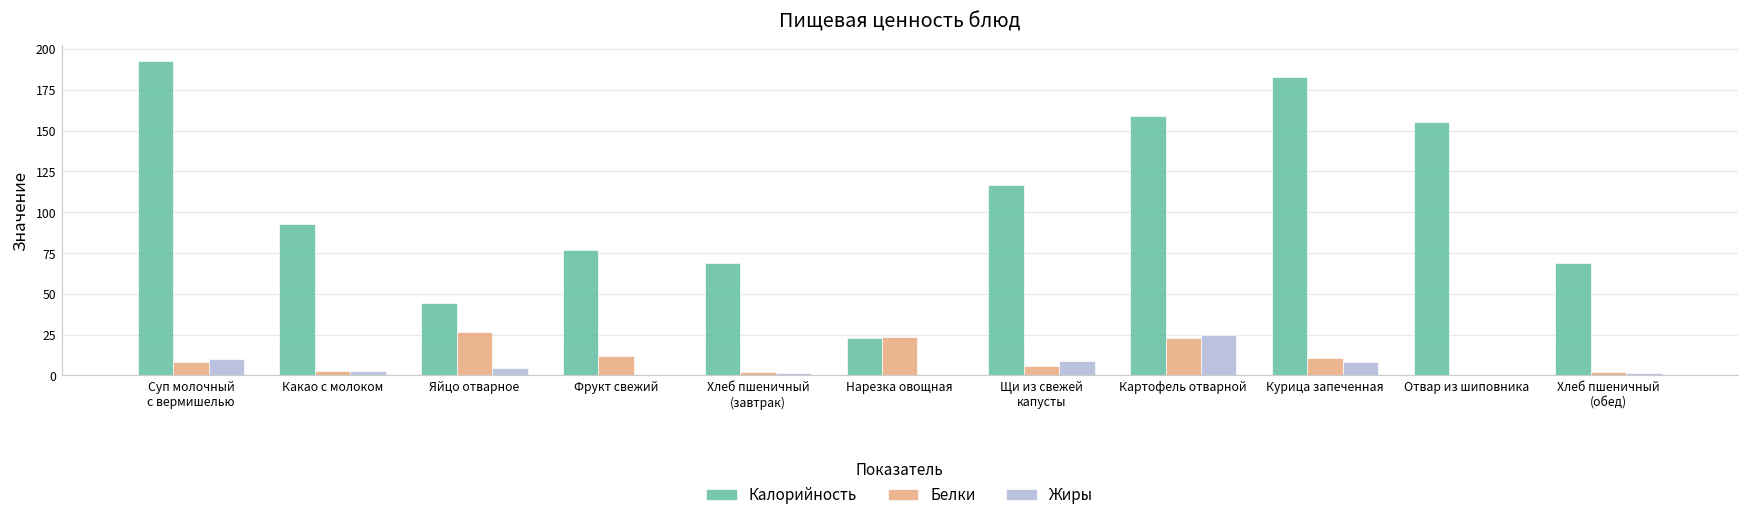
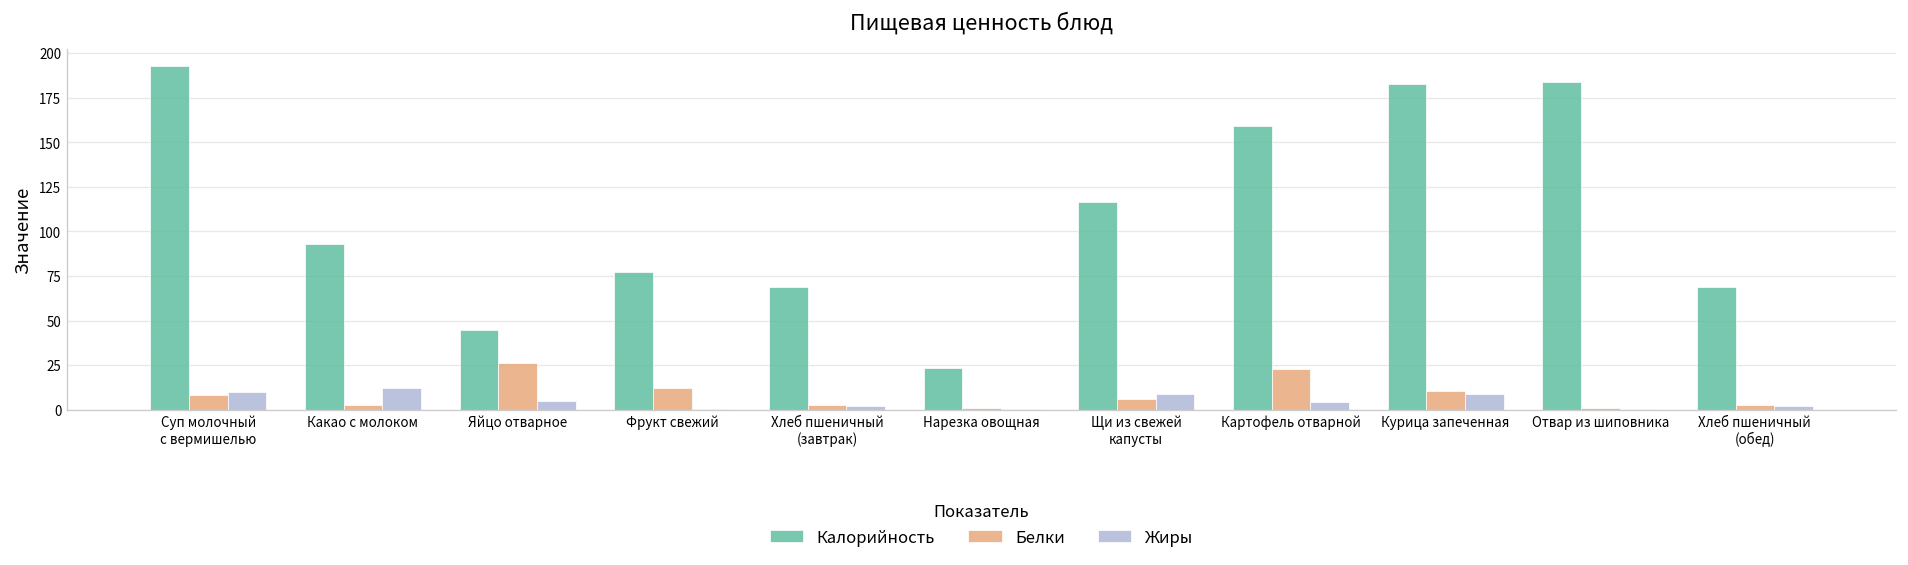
Жиры, Какао с молоком: 3 -> 12
Белки, Нарезка овощная: 24 -> 1
Жиры, Картофель отварной: 25 -> 4
Калорийность, Отвар из шиповника: 155 -> 184
